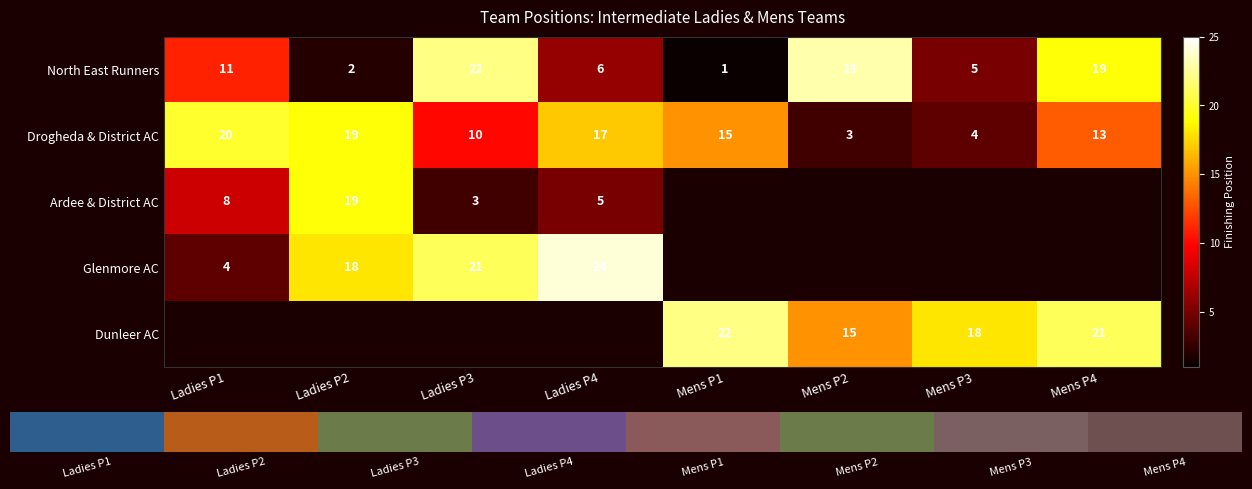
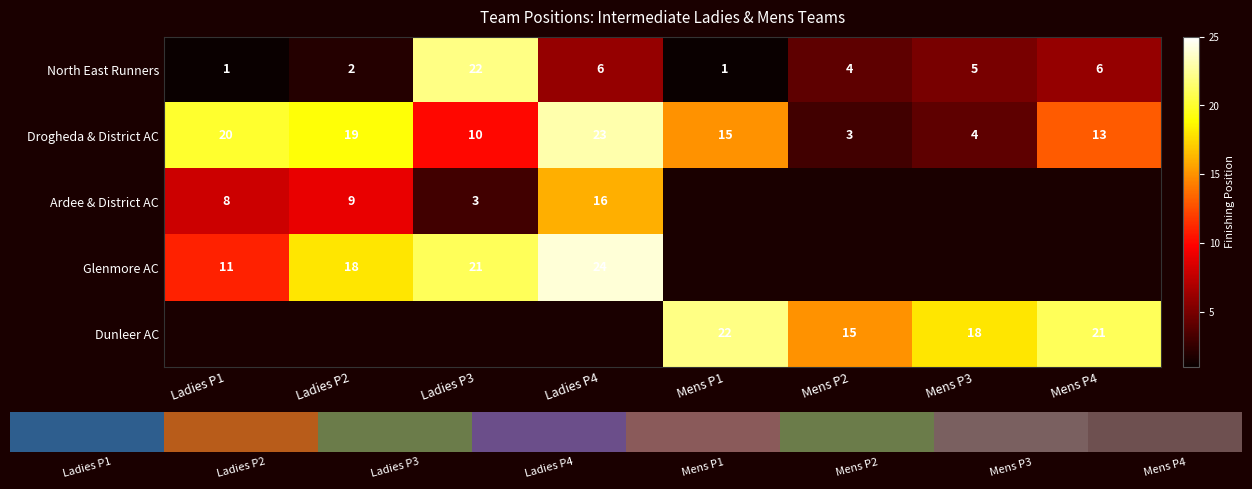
Team Positions: Intermediate Ladies & Mens Teams, North East Runners, Ladies P1: 11 -> 1
Team Positions: Intermediate Ladies & Mens Teams, North East Runners, Mens P2: 23 -> 4
Team Positions: Intermediate Ladies & Mens Teams, North East Runners, Mens P4: 19 -> 6
Team Positions: Intermediate Ladies & Mens Teams, Drogheda & District AC, Ladies P4: 17 -> 23
Team Positions: Intermediate Ladies & Mens Teams, Ardee & District AC, Ladies P2: 19 -> 9
Team Positions: Intermediate Ladies & Mens Teams, Ardee & District AC, Ladies P4: 5 -> 16
Team Positions: Intermediate Ladies & Mens Teams, Glenmore AC, Ladies P1: 4 -> 11
